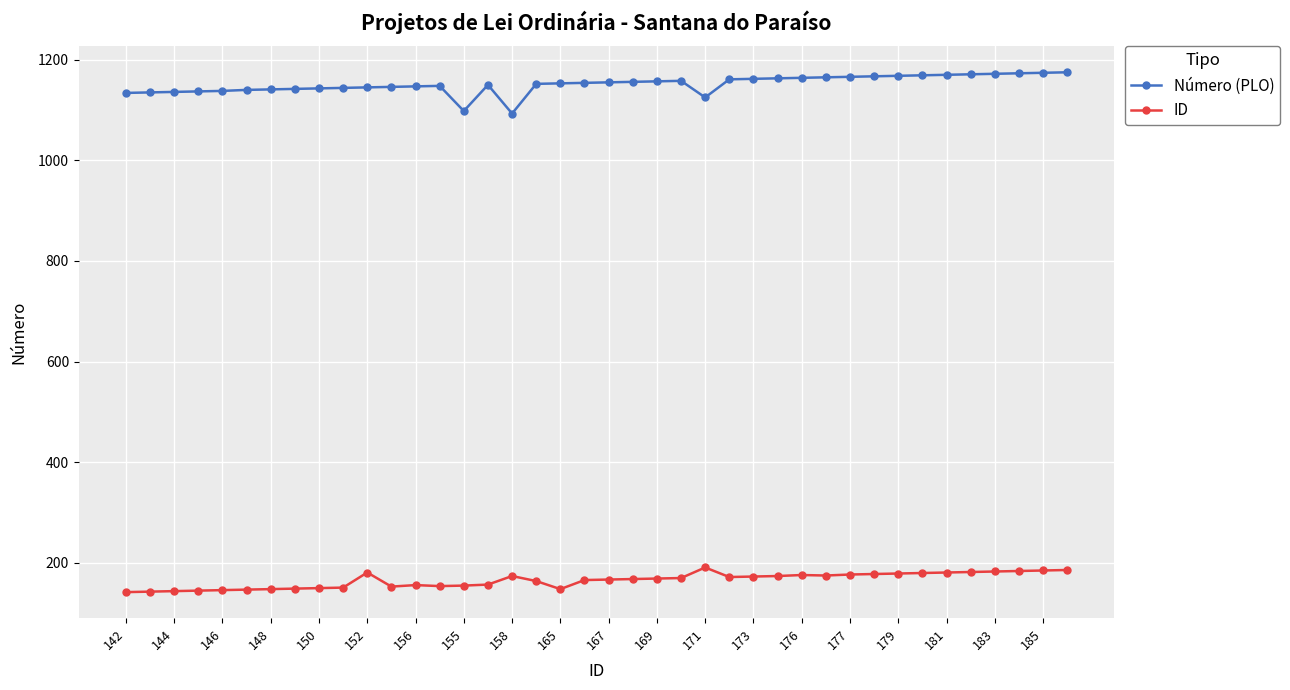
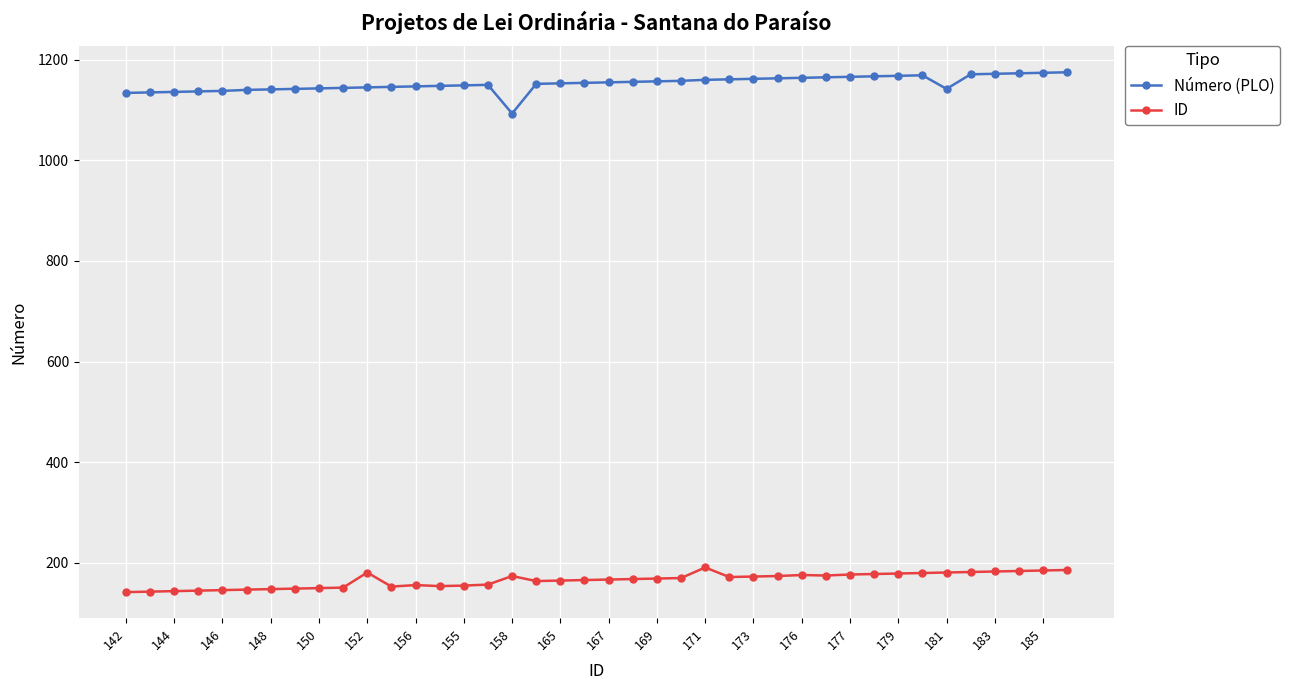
Número (PLO), 155: 1100 -> 1150
ID, 165: 150 -> 170
Número (PLO), 171: 1130 -> 1160
Número (PLO), 181: 1170 -> 1140
